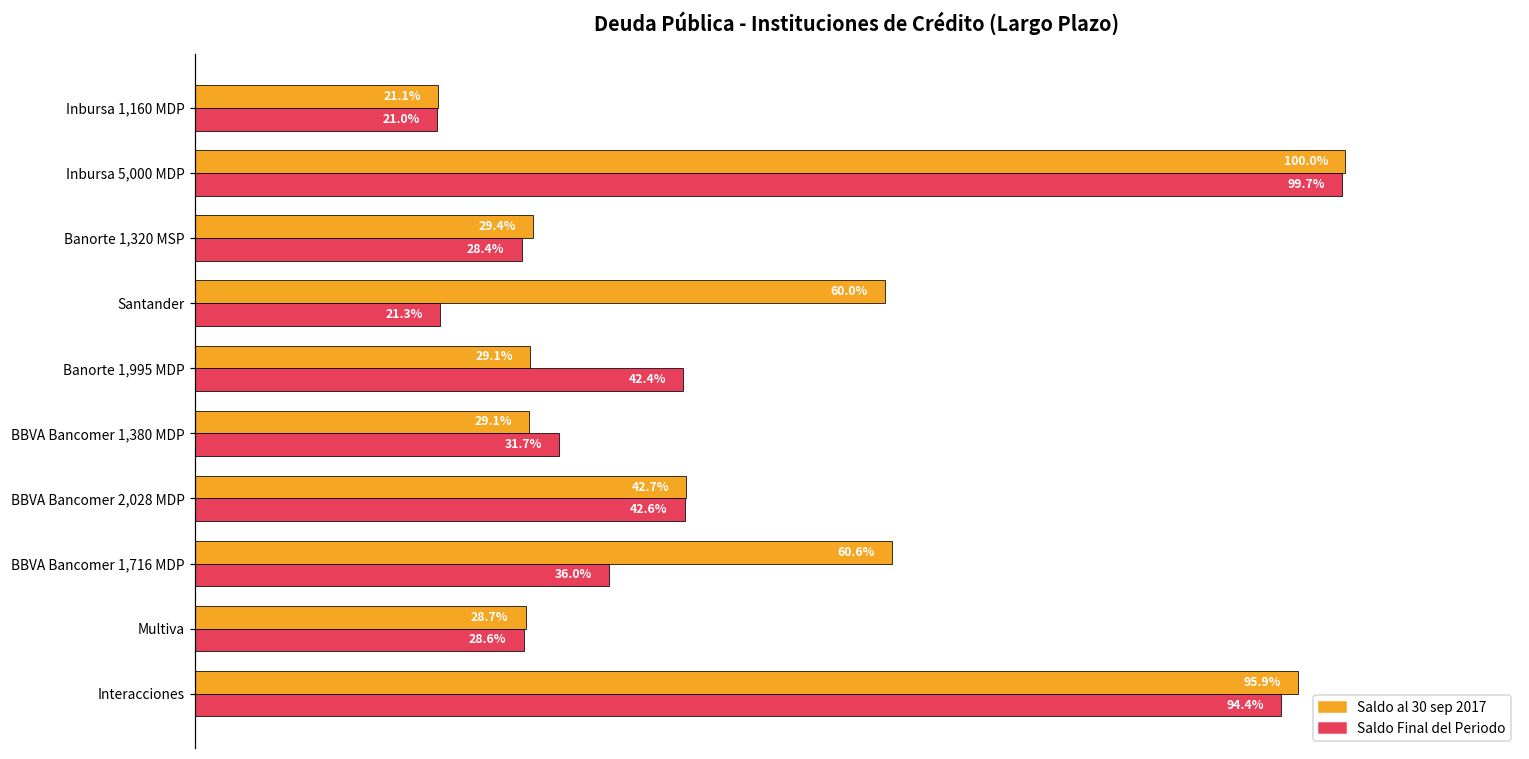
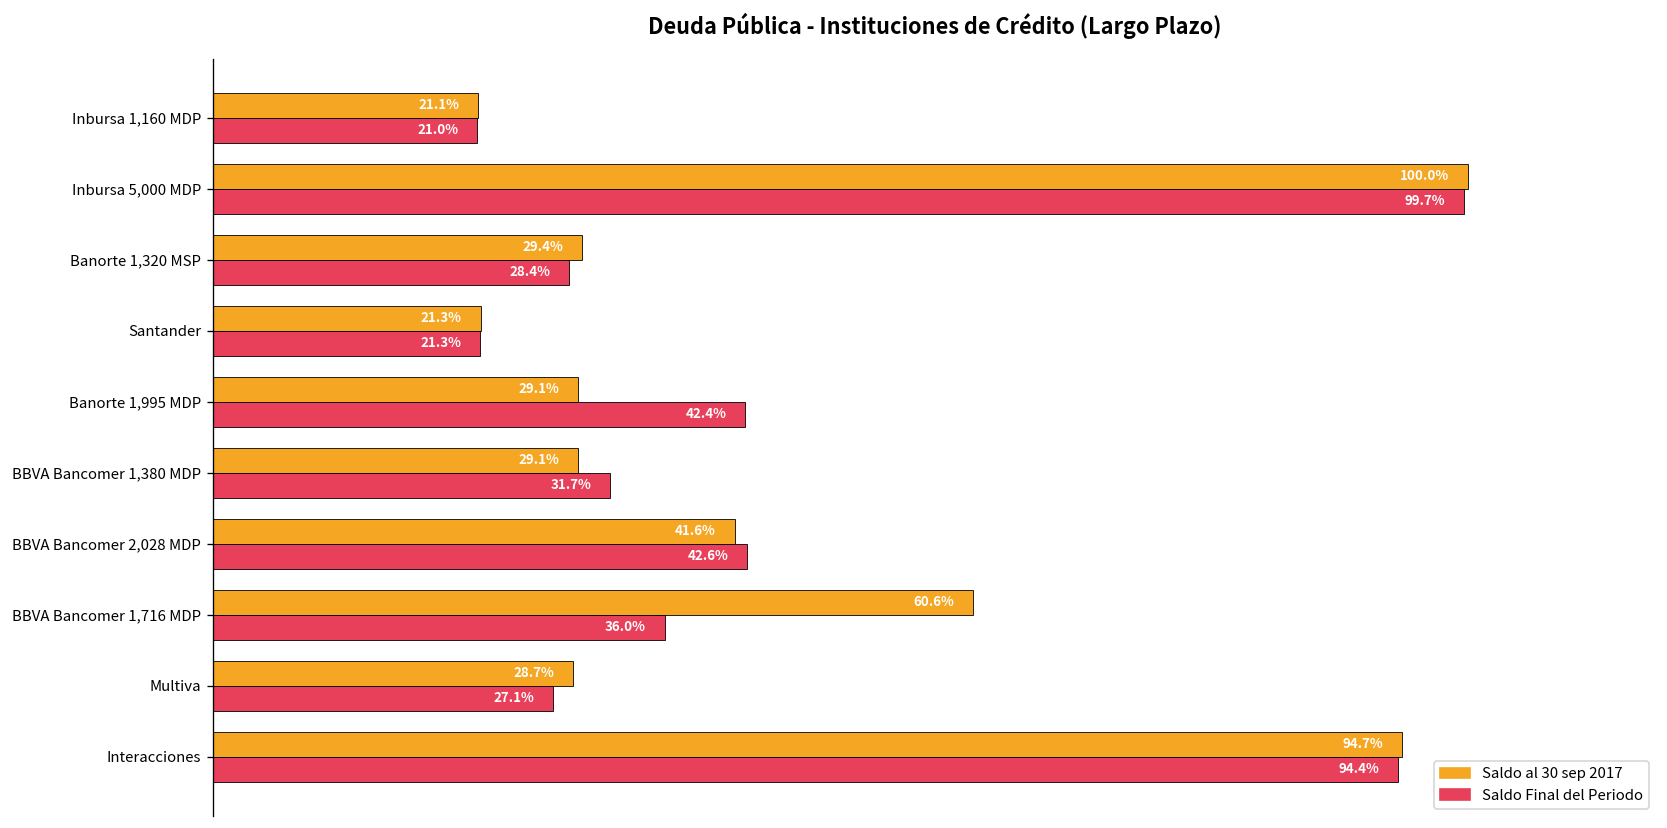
Saldo al 30 sep 2017, Santander: 60.0% -> 21.3%
Saldo al 30 sep 2017, BBVA Bancomer 2,028 MDP: 42.7% -> 41.6%
Saldo Final del Periodo, Multiva: 28.6% -> 27.1%
Saldo al 30 sep 2017, Interacciones: 95.9% -> 94.7%
